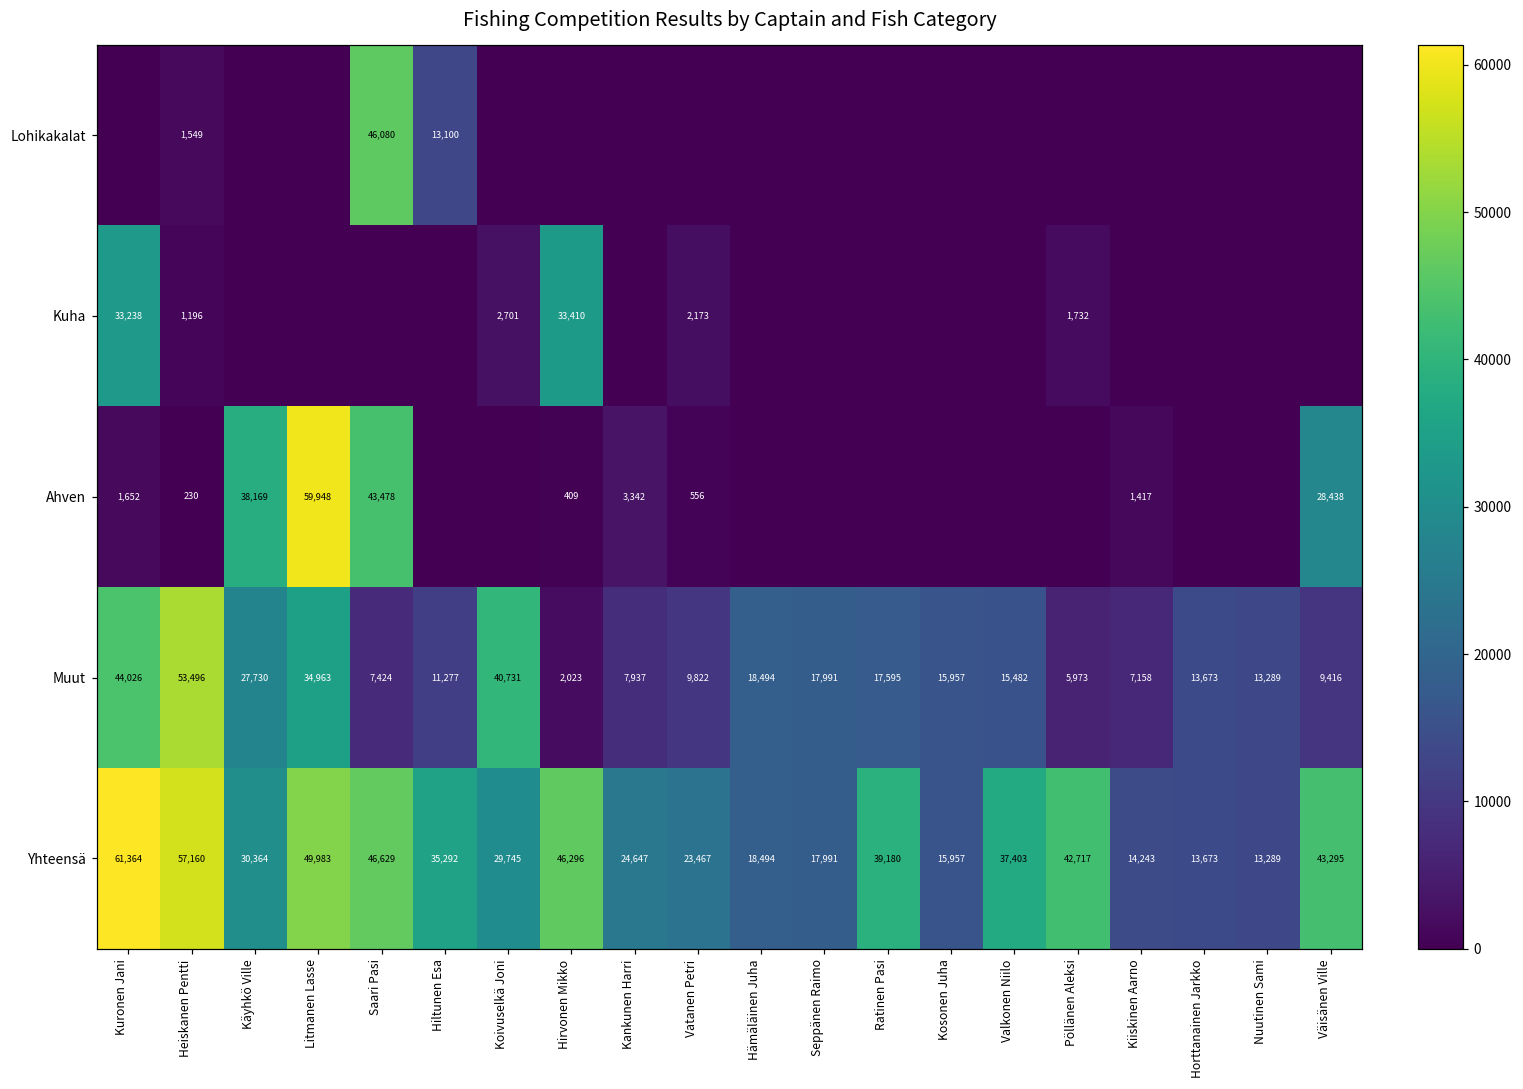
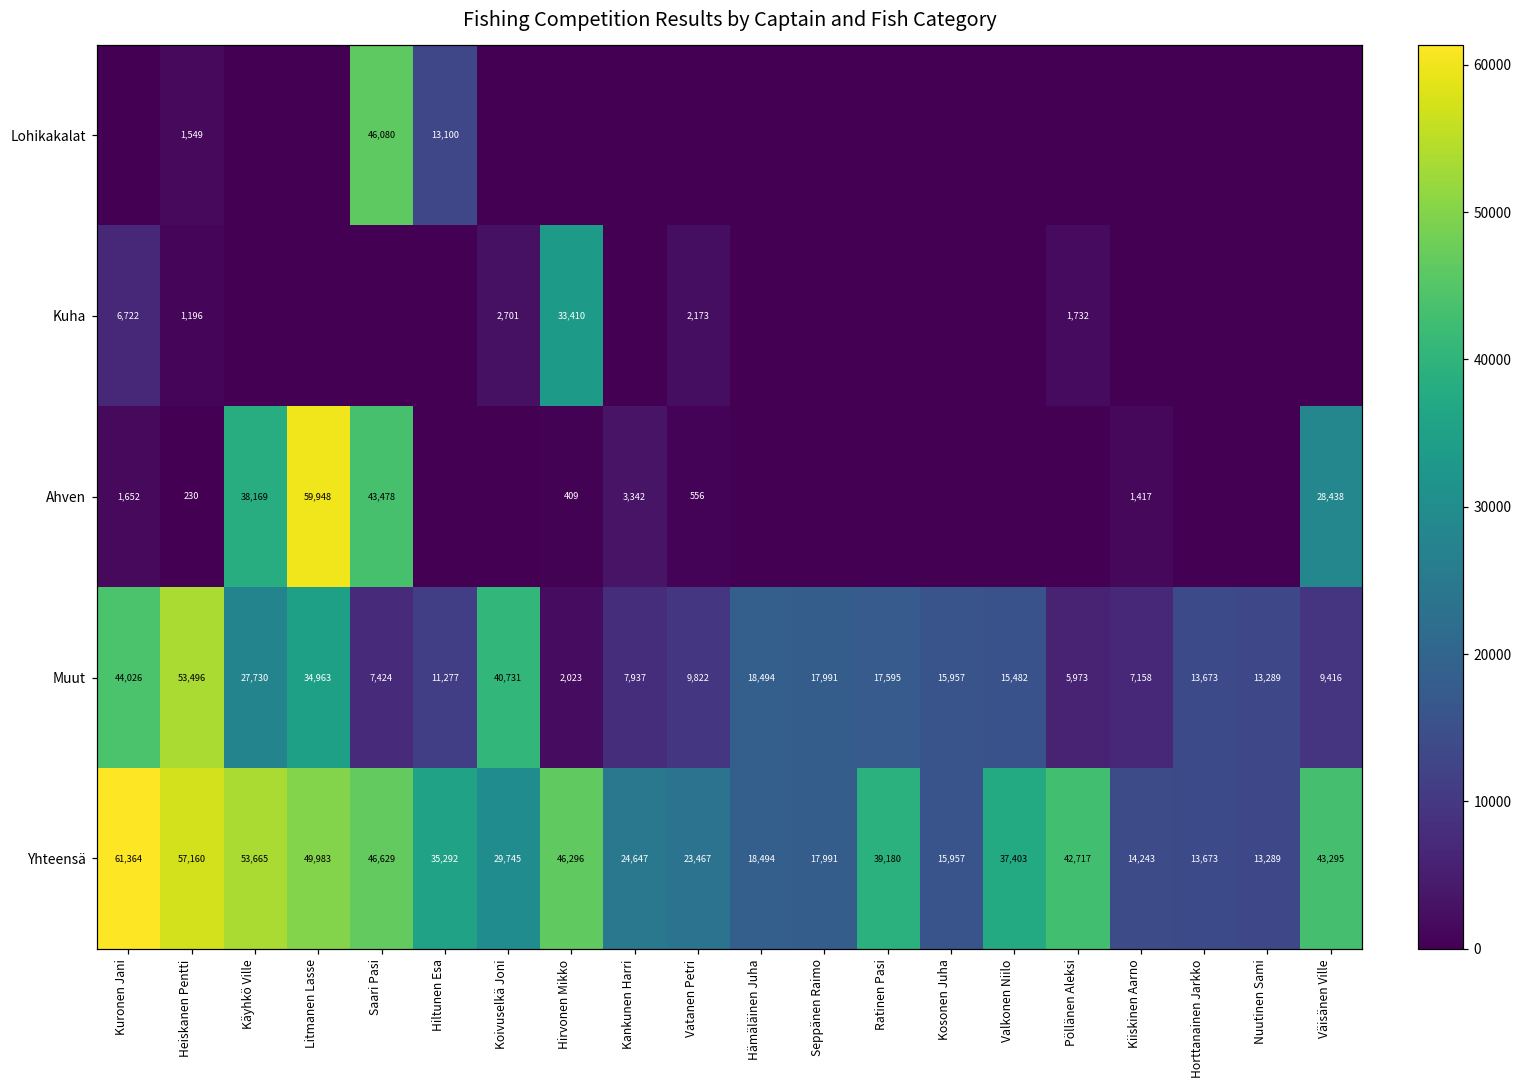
Kuha, Kuronen Jani: 33,238 -> 6,722
Yhteensä, Käyhkö Ville: 30,364 -> 53,665
